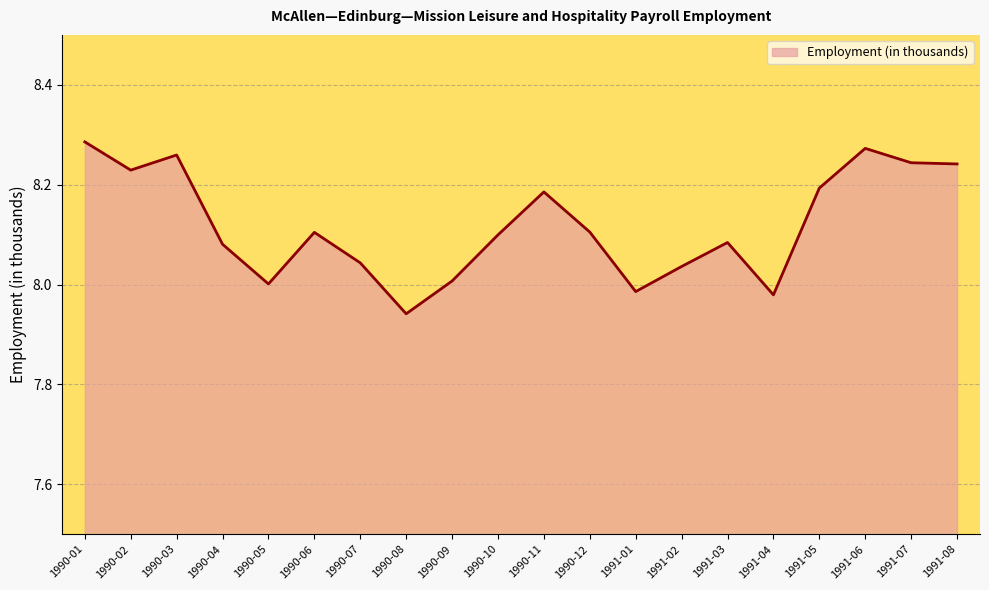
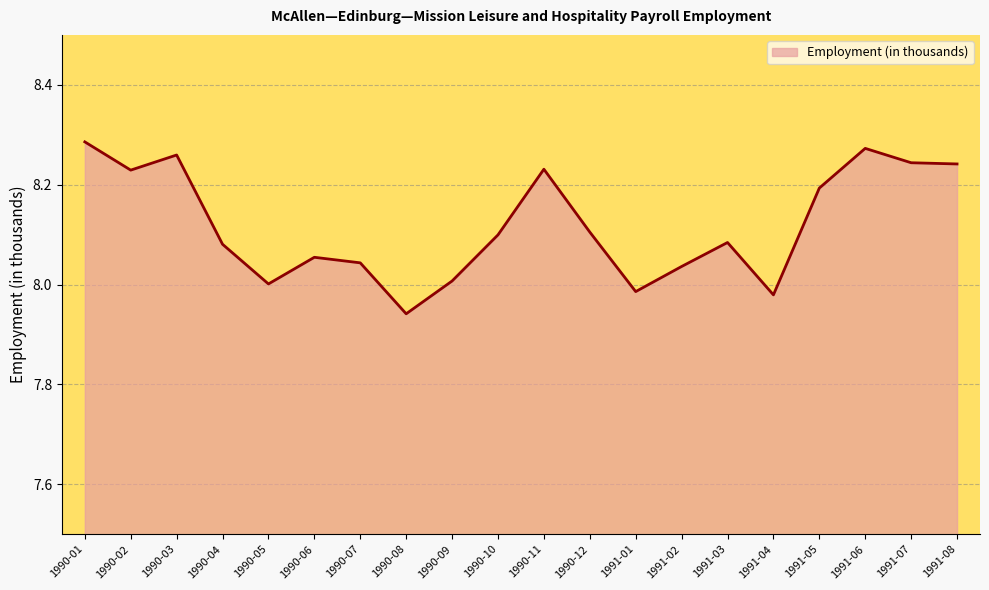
1990-06: 8.10 -> 8.05
1990-11: 8.19 -> 8.23
